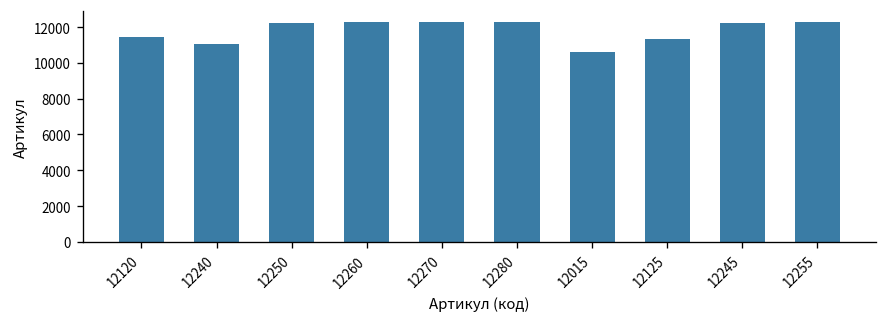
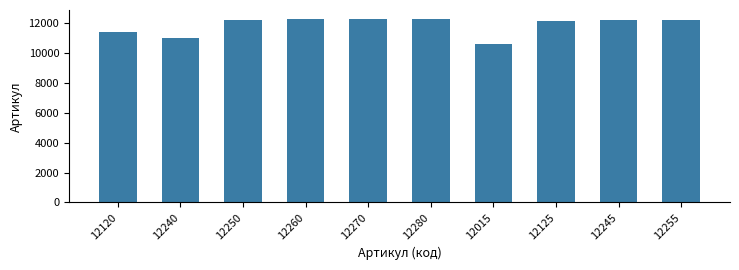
12125: 11400 -> 12100
